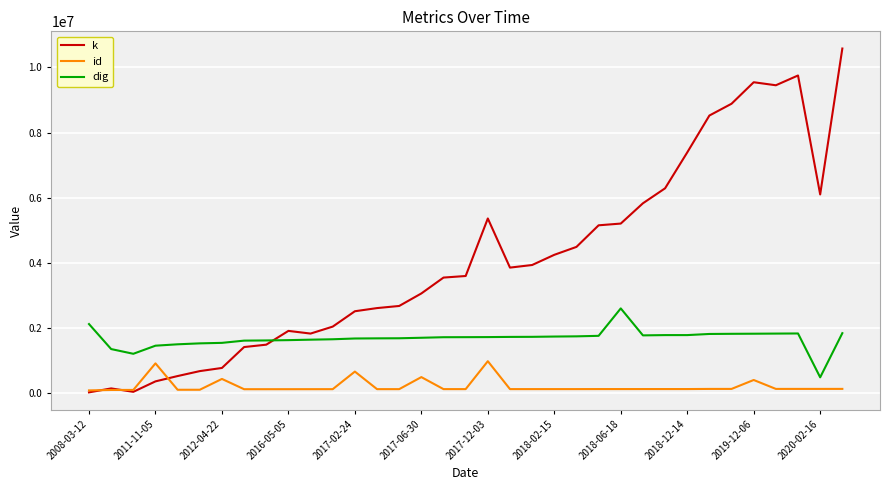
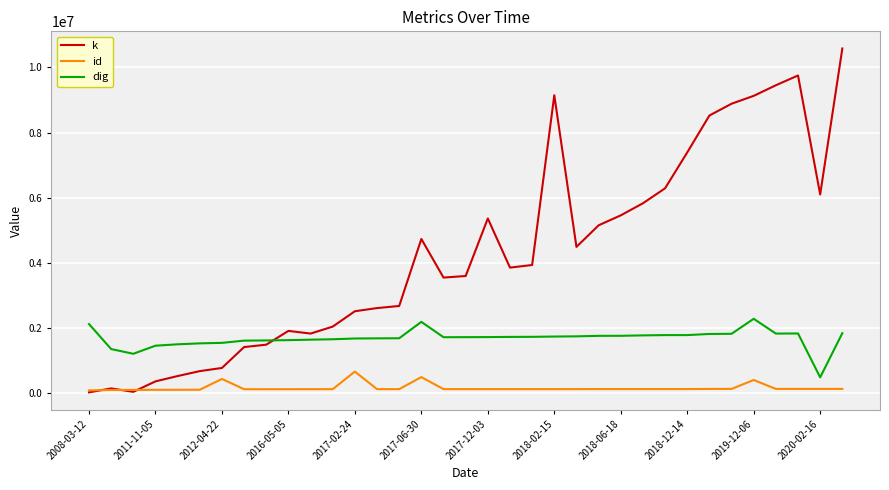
id, 2011-11-05: 900000 -> 100000
k, 2017-06-30: 3100000 -> 4700000
dig, 2017-06-30: 1700000 -> 2200000
id, 2017-12-03: 1000000 -> 100000
k, 2018-02-15: 4200000 -> 9100000
k, 2018-06-18: 5200000 -> 5500000
dig, 2018-06-18: 2600000 -> 1800000
k, 2019-12-06: 9500000 -> 9100000
dig, 2019-12-06: 1800000 -> 2300000
